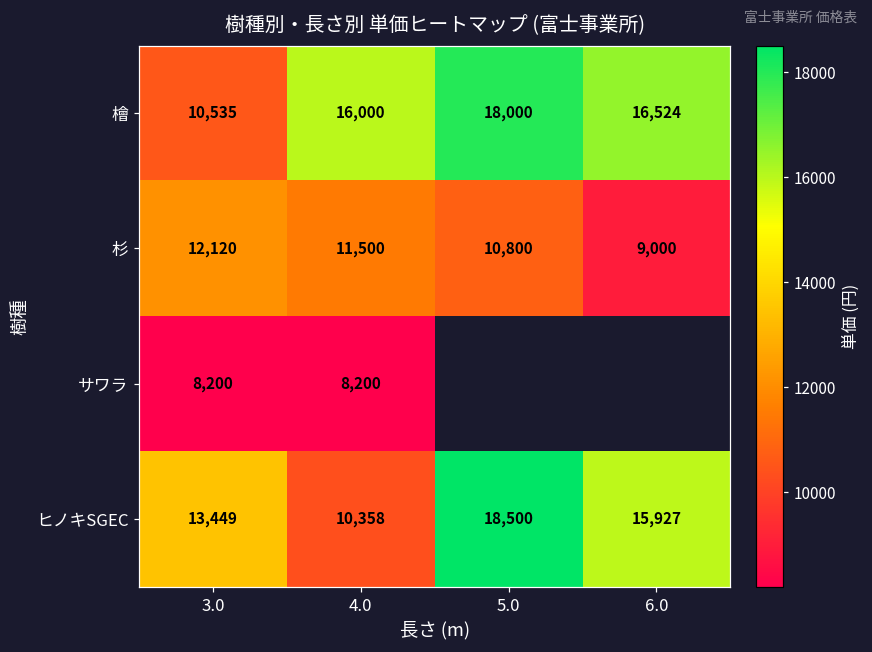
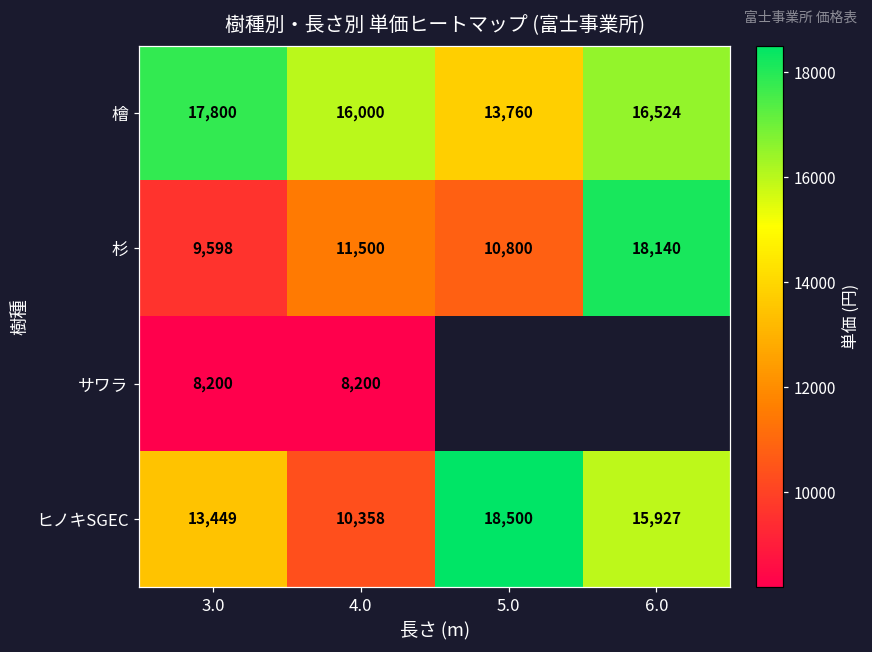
檜, 3.0: 10,535 -> 17,800
檜, 5.0: 18,000 -> 13,760
杉, 3.0: 12,120 -> 9,598
杉, 6.0: 9,000 -> 18,140
